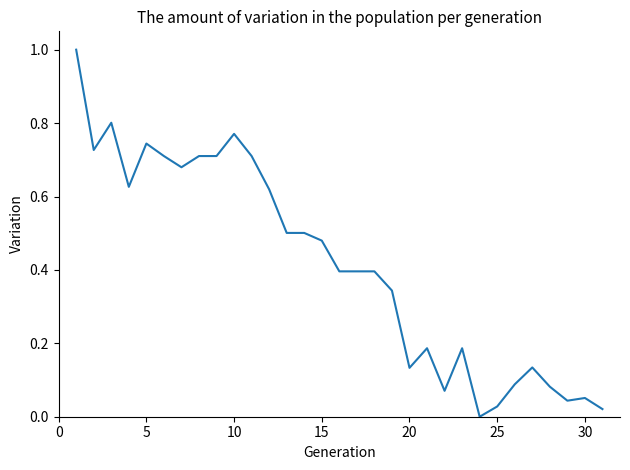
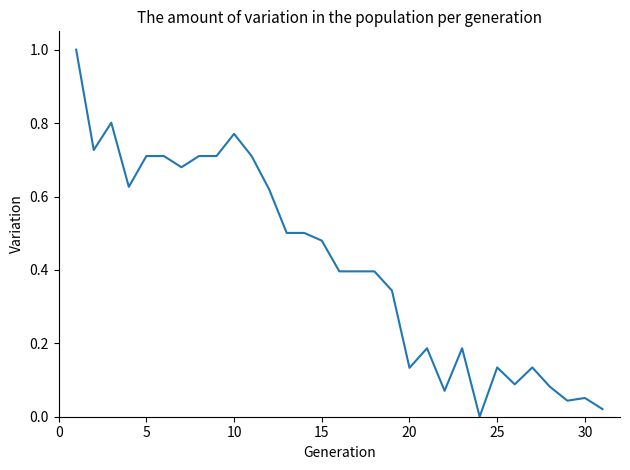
5: 0.74 -> 0.71
25: 0.03 -> 0.13
